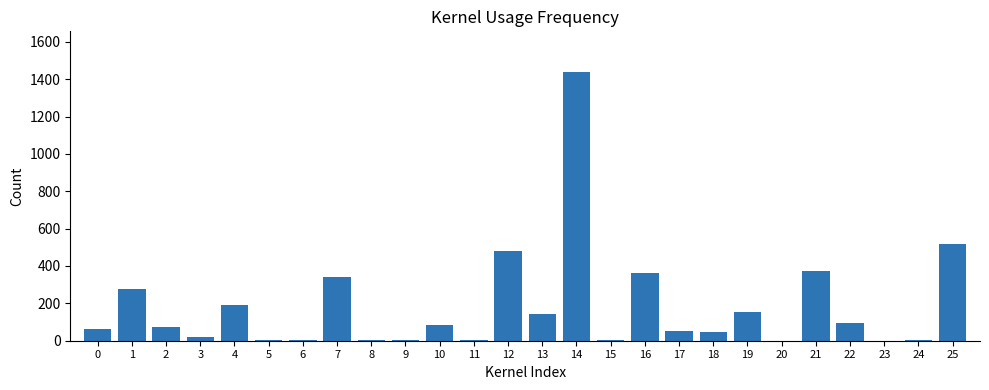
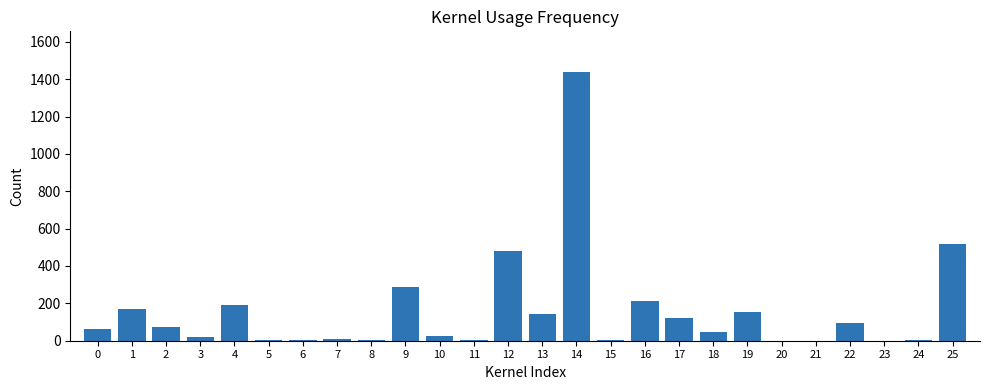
1: 280 -> 170
7: 340 -> 10
9: 0 -> 290
10: 80 -> 20
16: 360 -> 210
17: 50 -> 120
21: 380 -> 0
